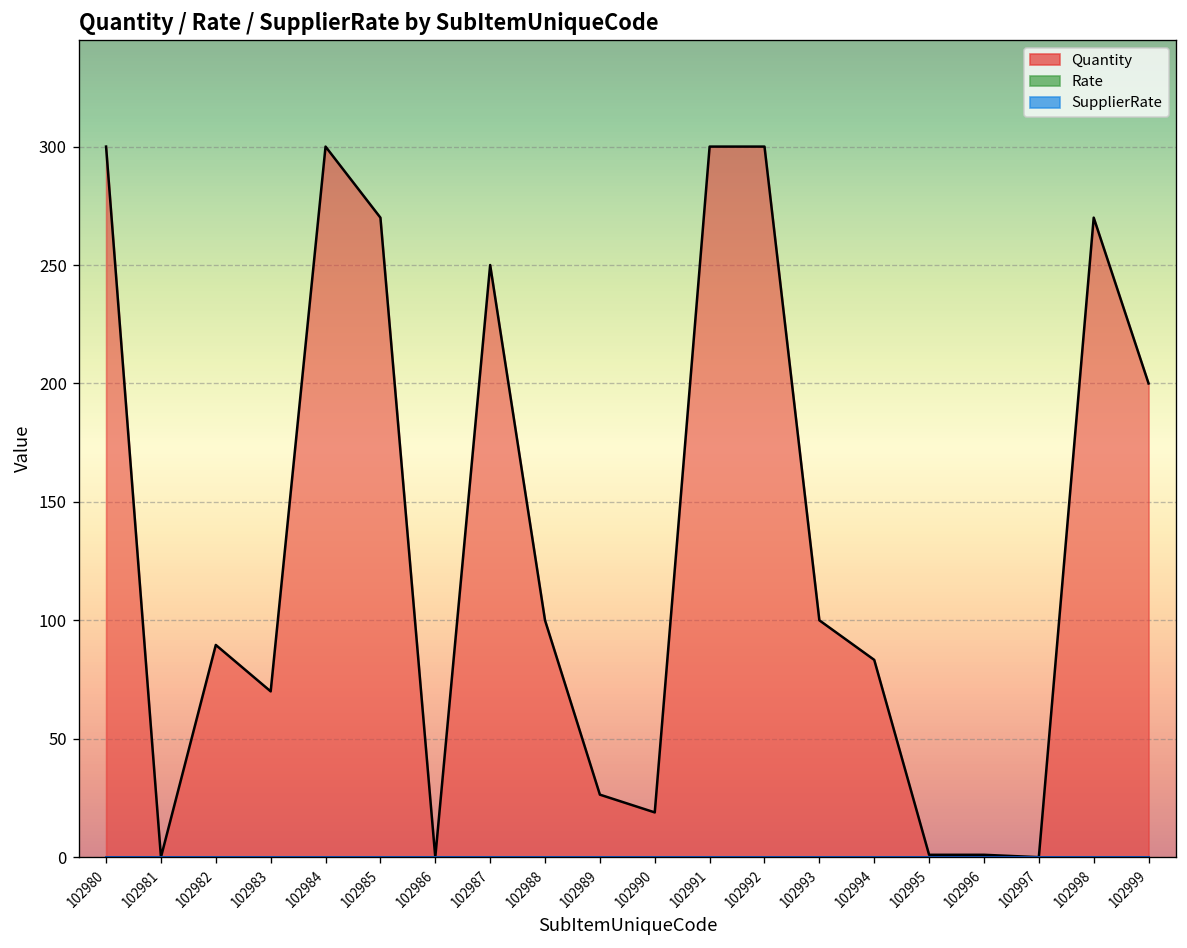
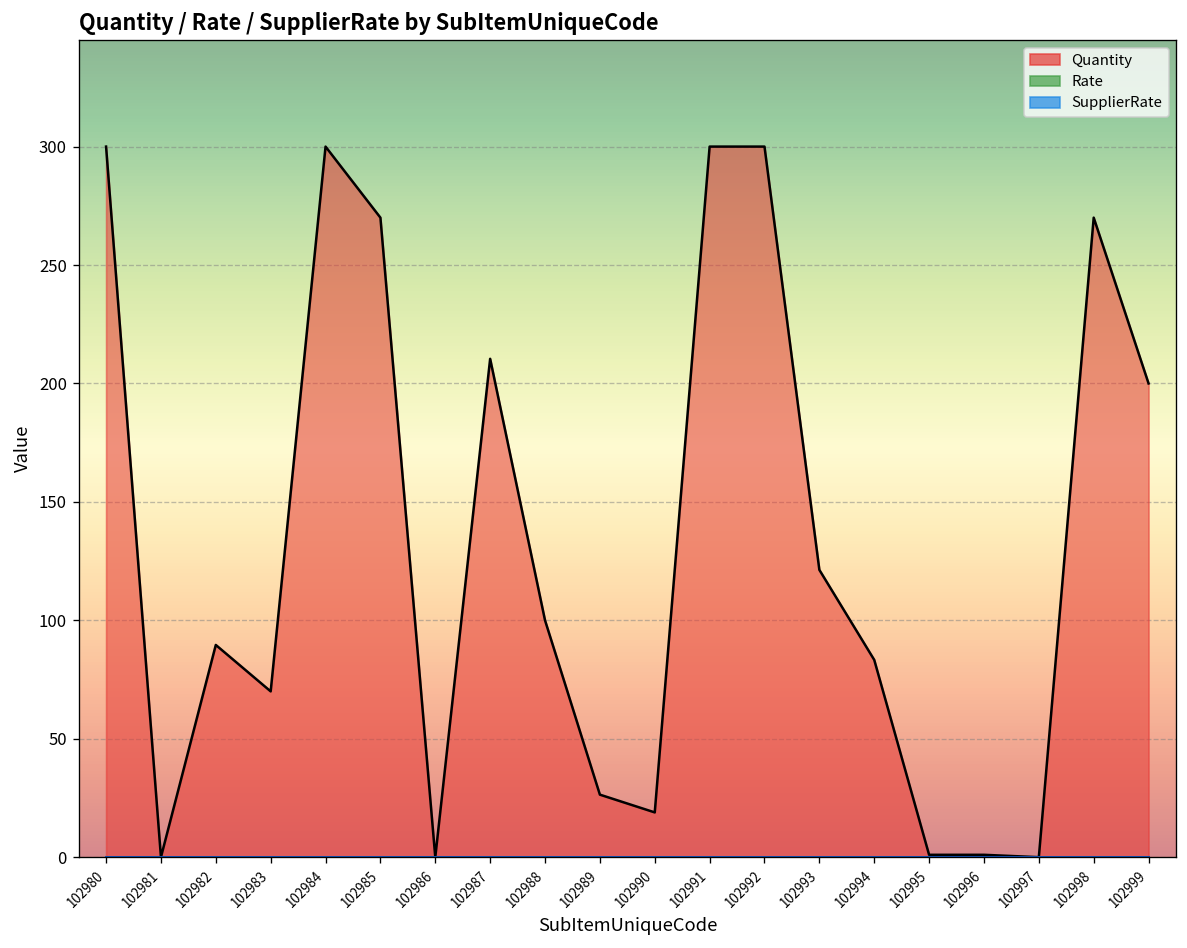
Quantity, 102987: 250 -> 210
Quantity, 102993: 100 -> 121
